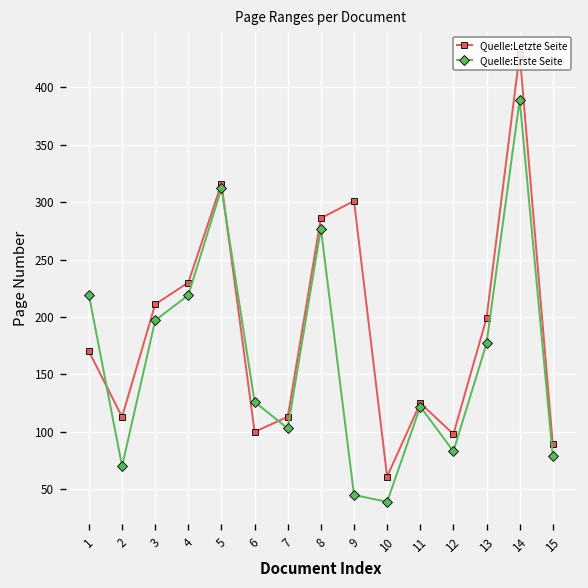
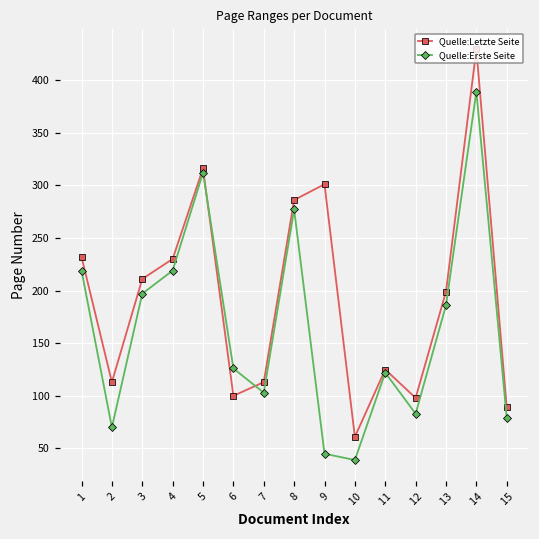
Quelle:Letzte Seite, 1: 170 -> 230
Quelle:Erste Seite, 13: 180 -> 190
